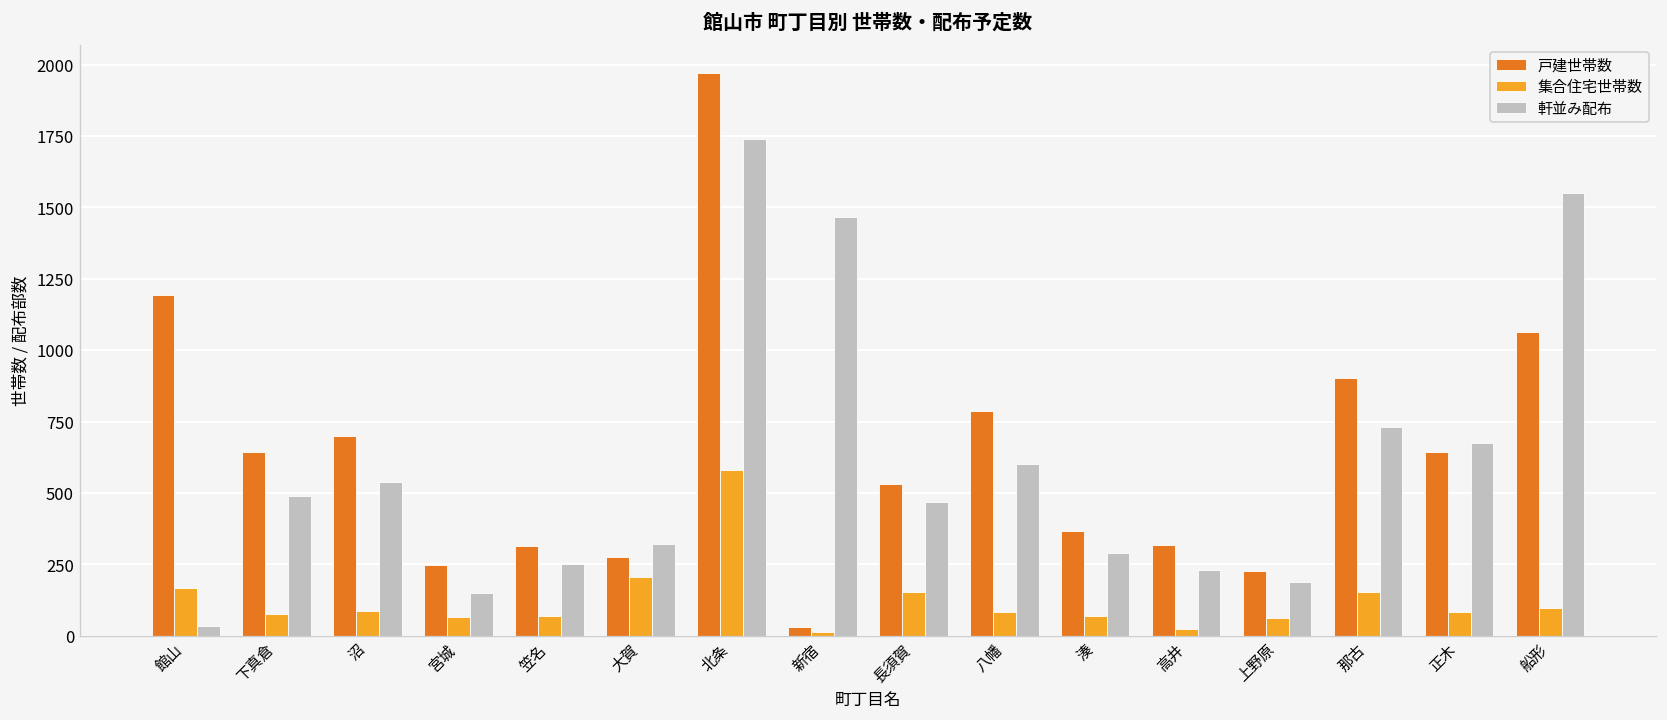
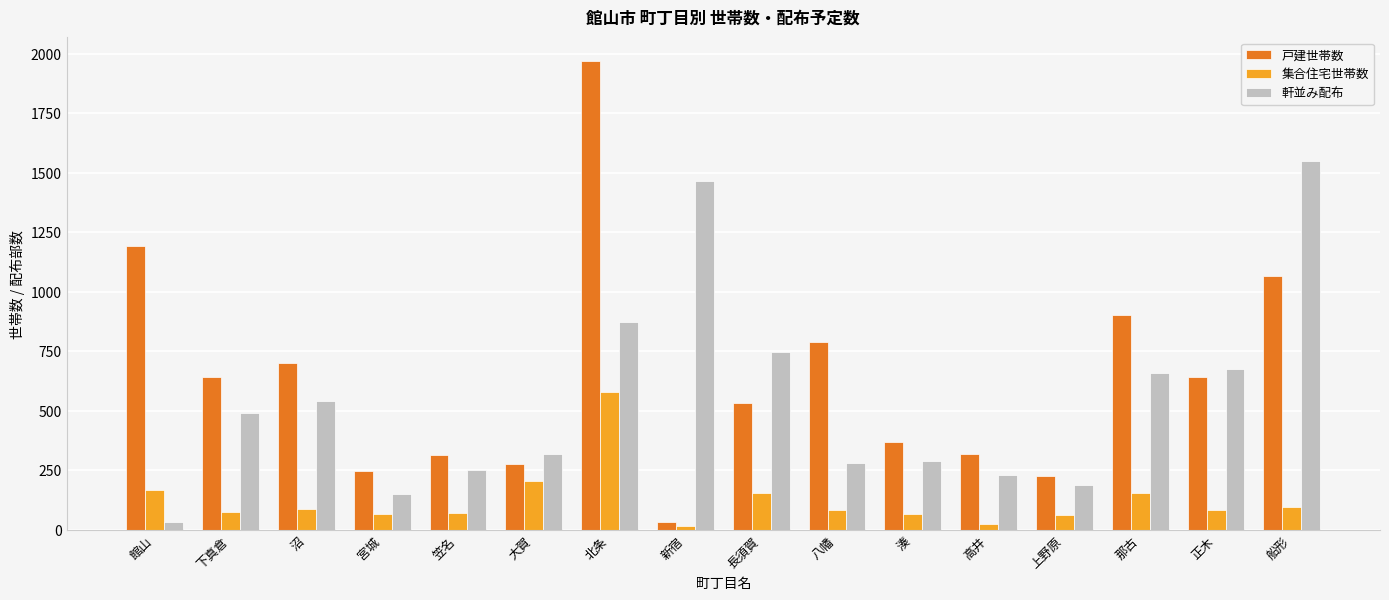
軒並み配布, 北条: 1740 -> 870
軒並み配布, 長須賀: 470 -> 750
軒並み配布, 八幡: 600 -> 280
軒並み配布, 那古: 730 -> 660
